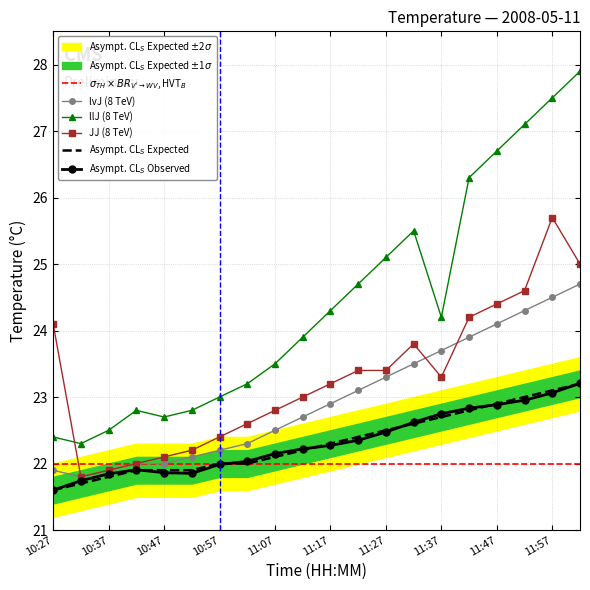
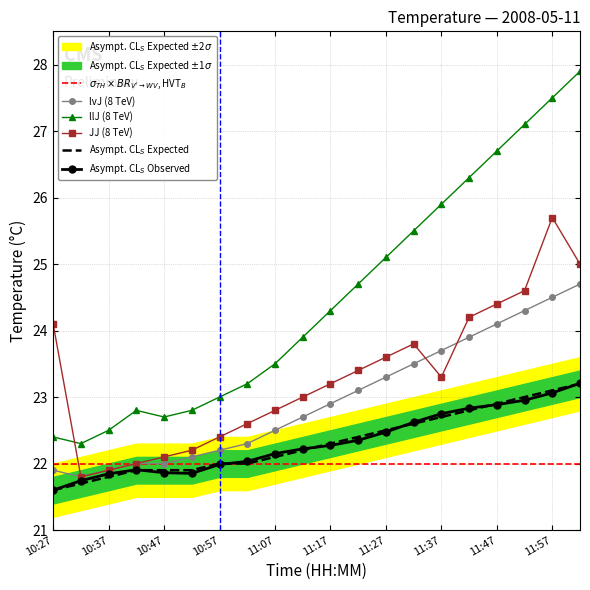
JJ (8 TeV), 11:27: 23.4 -> 23.6
llJ (8 TeV), 11:37: 24.2 -> 25.9
